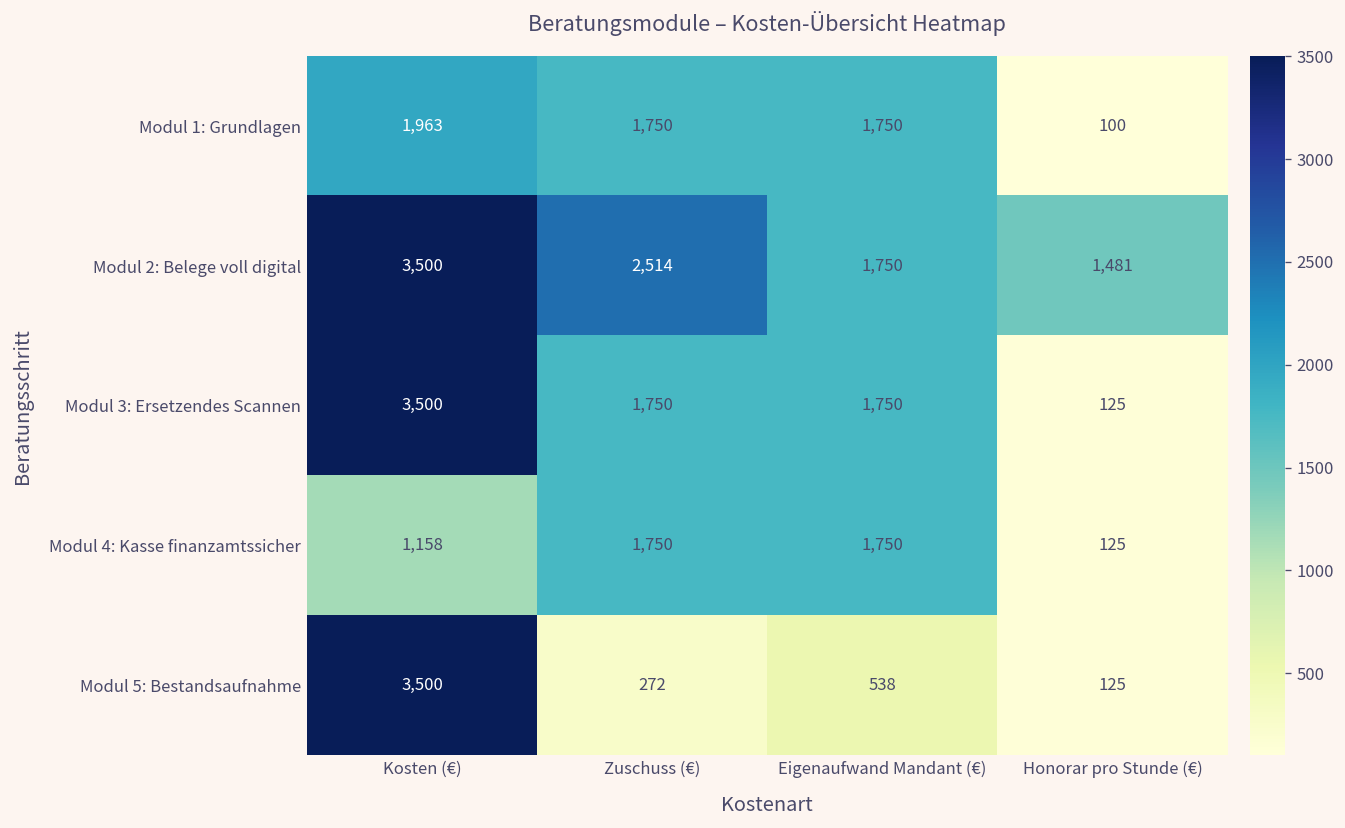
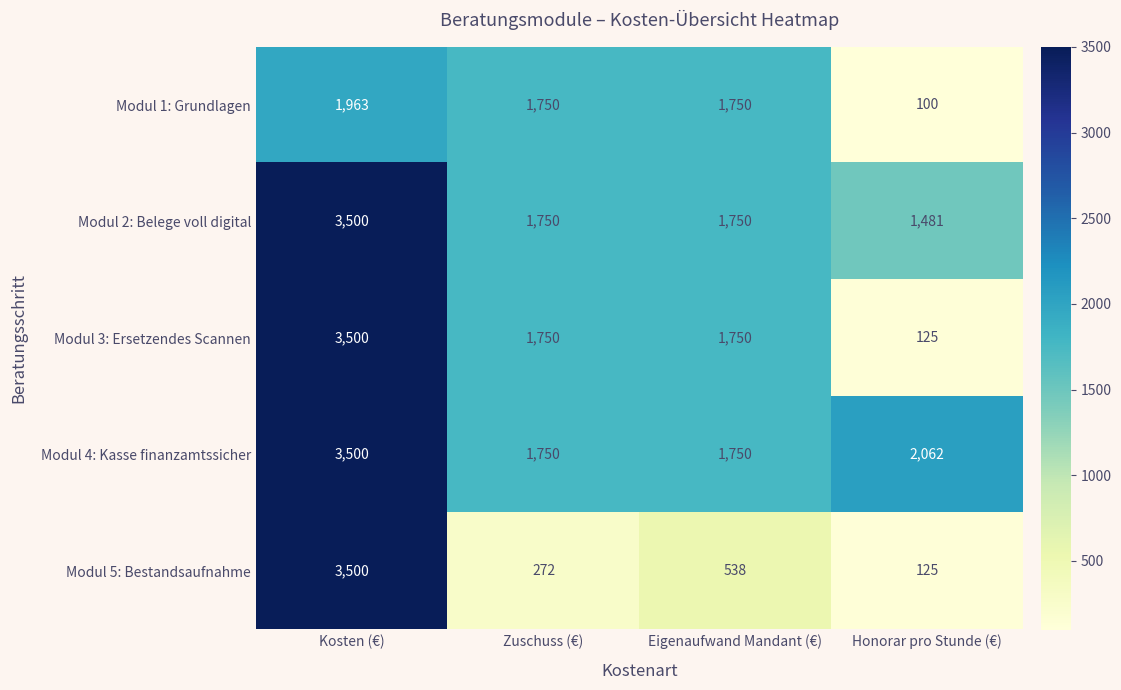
Modul 2: Belege voll digital, Zuschuss (€): 2,514 -> 1,750
Modul 4: Kasse finanzamtssicher, Kosten (€): 1,158 -> 3,500
Modul 4: Kasse finanzamtssicher, Honorar pro Stunde (€): 125 -> 2,062
